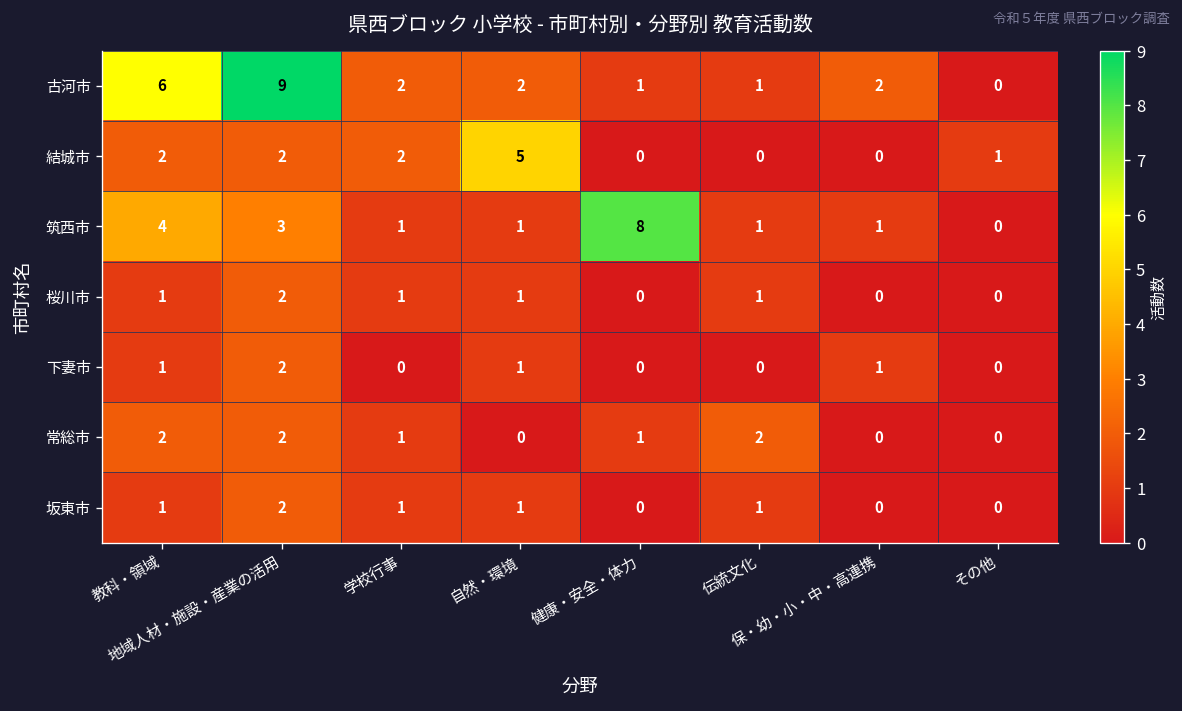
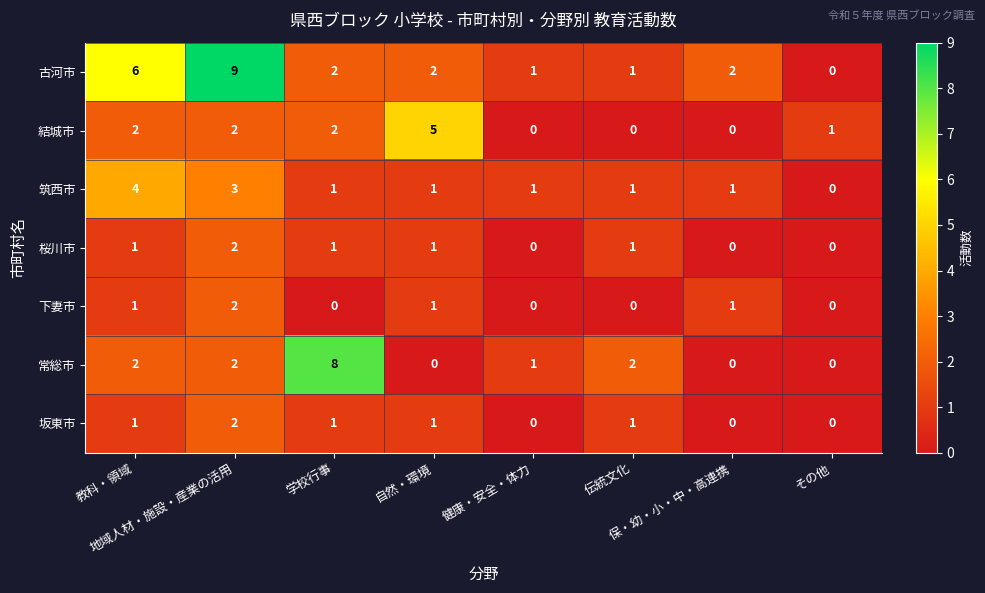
筑西市, 健康・安全・体力: 8 -> 1
常総市, 学校行事: 1 -> 8
